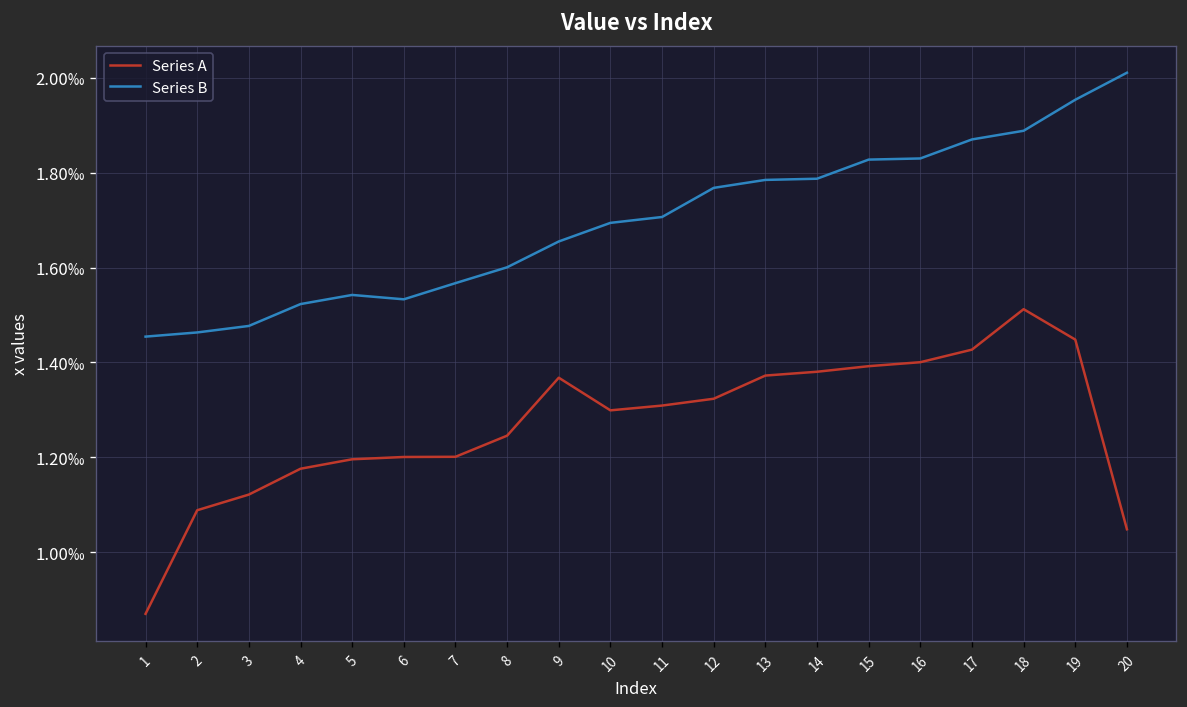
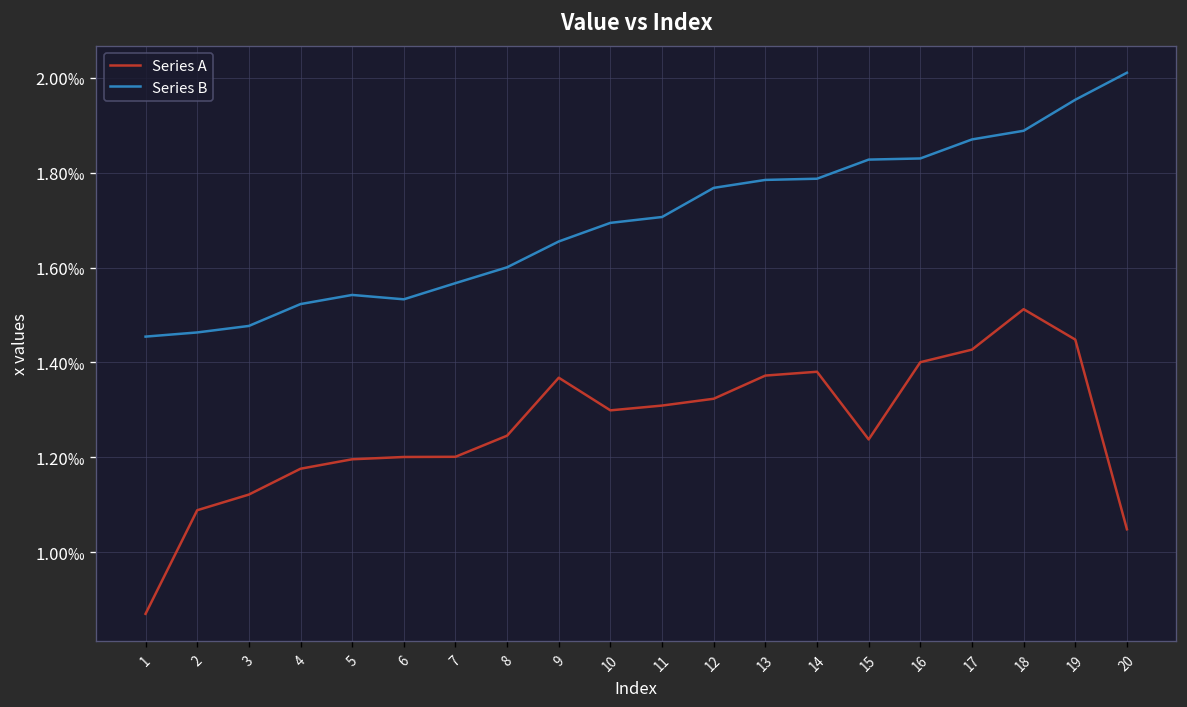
Series A, 15: 1.39‰ -> 1.24‰
